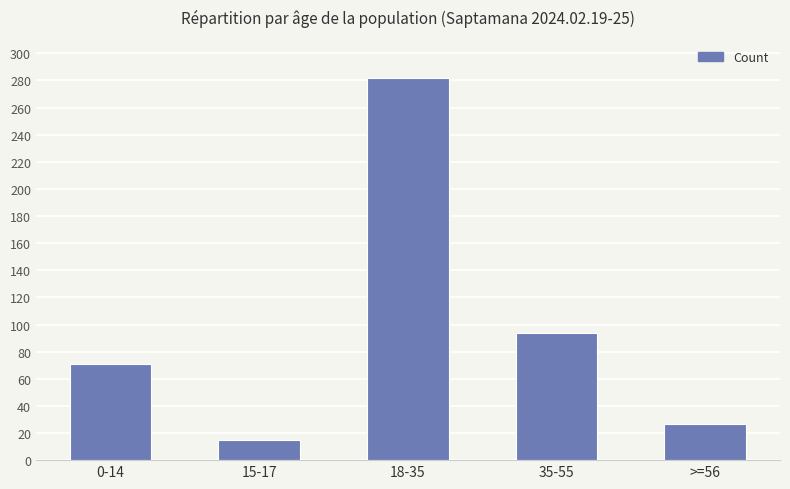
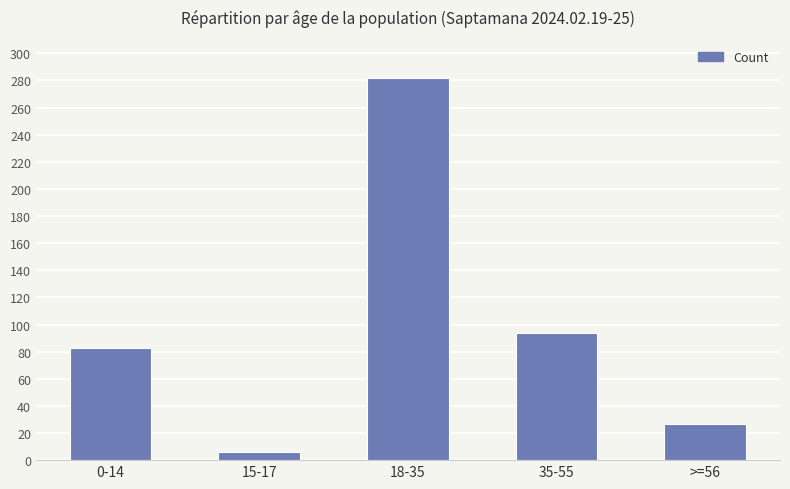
0-14: 71 -> 83
15-17: 15 -> 6
